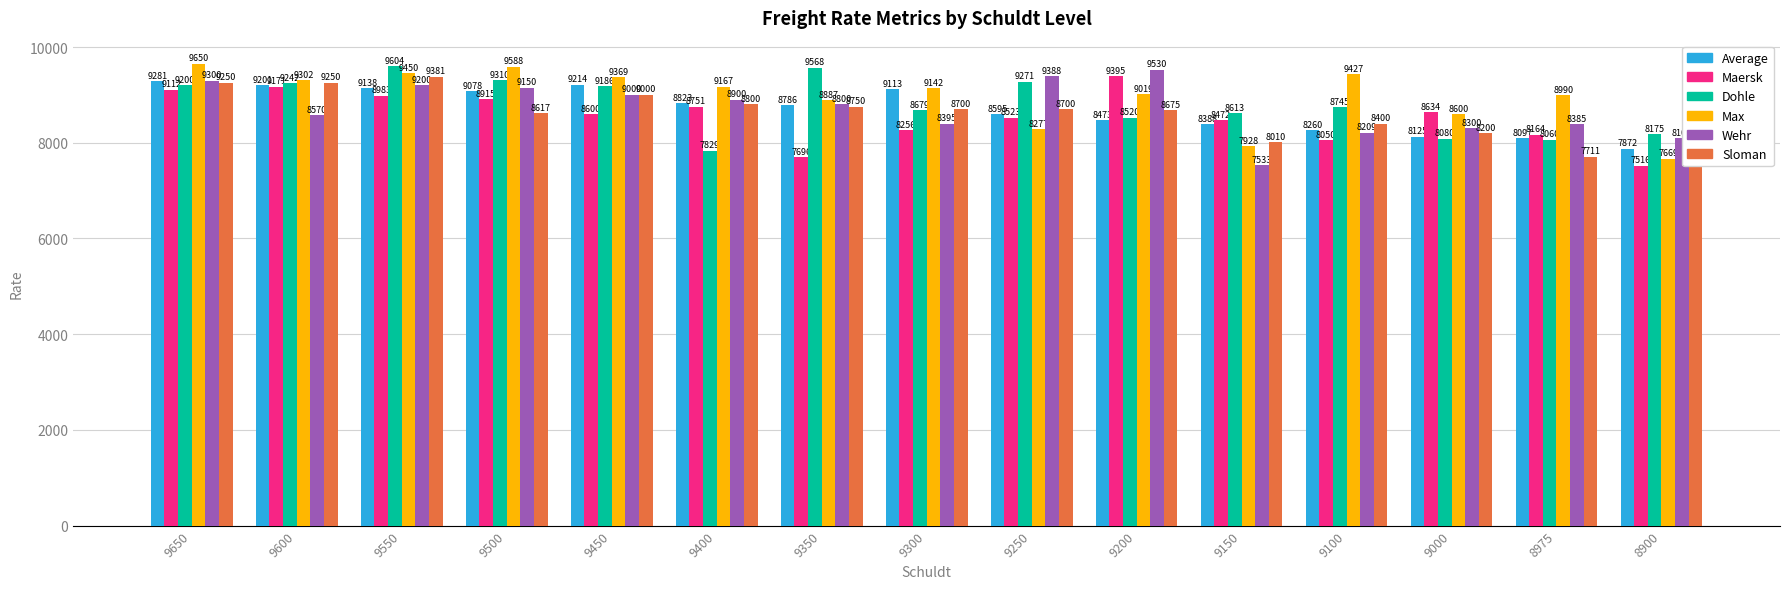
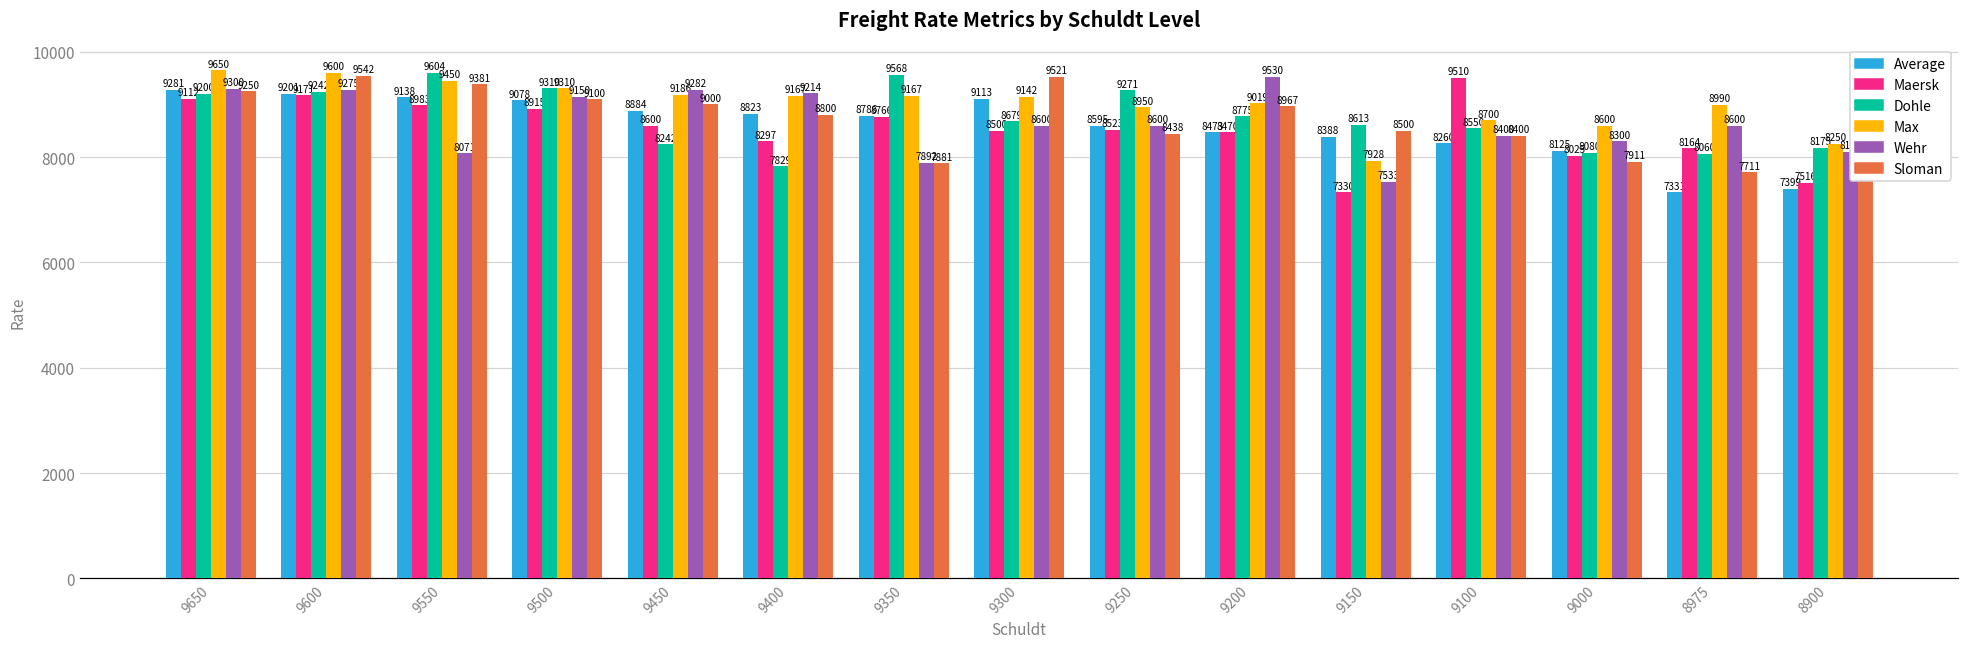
Max, 9600: 9302 -> 9600
Wehr, 9600: 8570 -> 9275
Sloman, 9600: 9250 -> 9542
Wehr, 9550: 9200 -> 8071
Max, 9500: 9588 -> 9310
Sloman, 9500: 8617 -> 9100
Average, 9450: 9214 -> 8884
Dohle, 9450: 9186 -> 8242
Max, 9450: 9369 -> 9186
Wehr, 9450: 9000 -> 9282
Maersk, 9400: 8751 -> 8297
Wehr, 9400: 8900 -> 9214
Maersk, 9350: 7696 -> 8766
Max, 9350: 8887 -> 9167
Wehr, 9350: 8800 -> 7892
Sloman, 9350: 8750 -> 7881
Maersk, 9300: 8256 -> 8500
Wehr, 9300: 8395 -> 8600
Sloman, 9300: 8700 -> 9521
Max, 9250: 8277 -> 8950
Wehr, 9250: 9388 -> 8600
Sloman, 9250: 8700 -> 8438
Maersk, 9200: 9395 -> 8470
Dohle, 9200: 8520 -> 8775
Sloman, 9200: 8675 -> 8967
Maersk, 9150: 8472 -> 7330
Sloman, 9150: 8010 -> 8500
Maersk, 9100: 8050 -> 9510
Dohle, 9100: 8745 -> 8550
Max, 9100: 9427 -> 8700
Wehr, 9100: 8209 -> 8400
Maersk, 9000: 8634 -> 8025
Sloman, 9000: 8200 -> 7911
Average, 8975: 8097 -> 7331
Wehr, 8975: 8385 -> 8600
Average, 8900: 7872 -> 7399
Max, 8900: 7669 -> 8250
